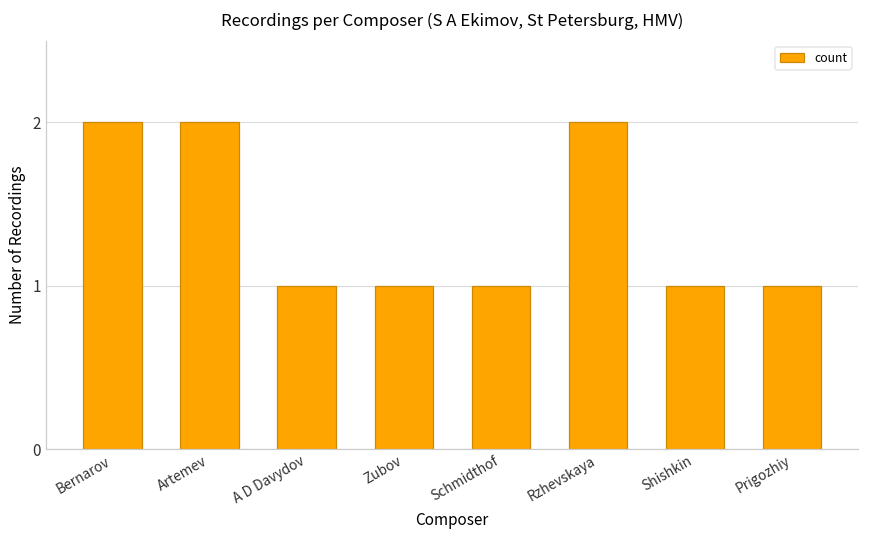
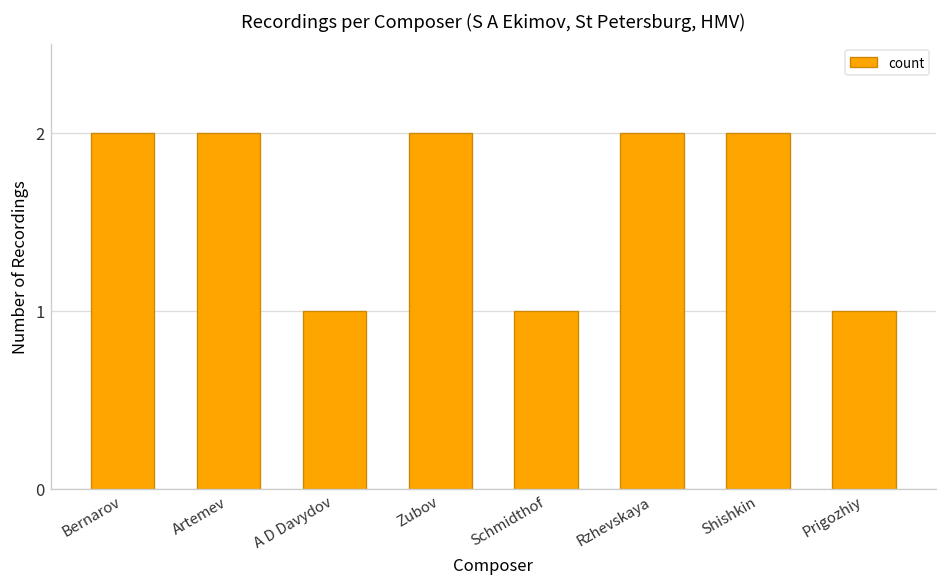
Zubov: 1 -> 2
Shishkin: 1 -> 2
